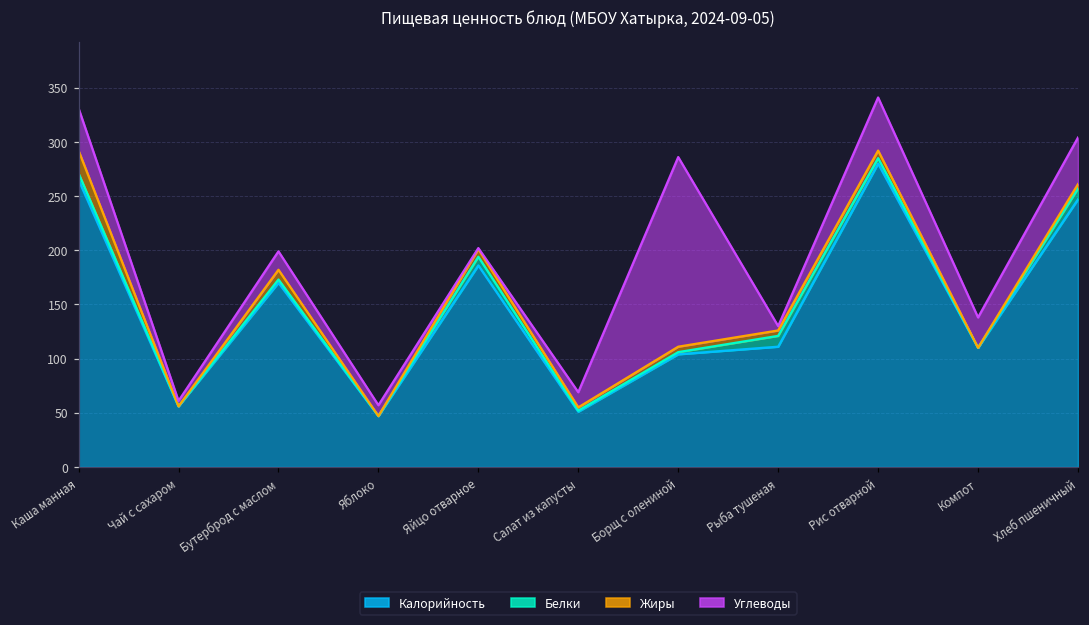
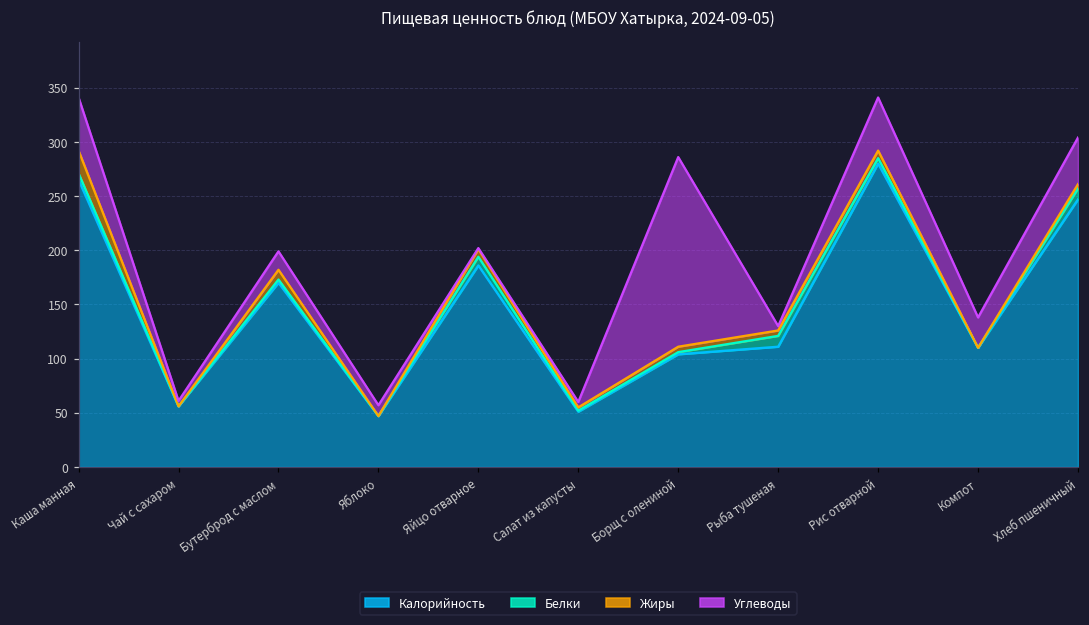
Углеводы, Каша манная: 40 -> 50
Углеводы, Салат из капусты: 14 -> 5
